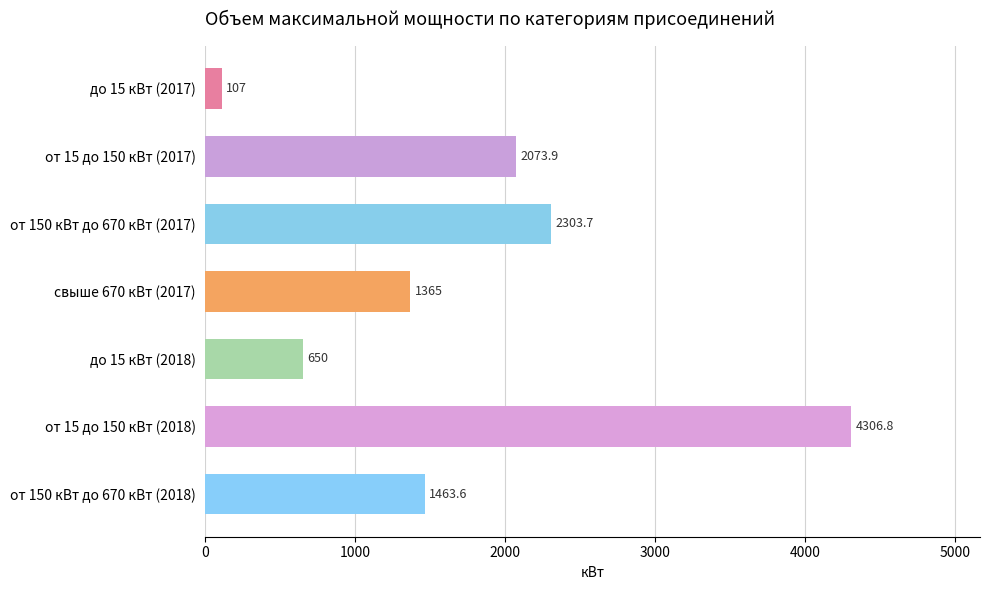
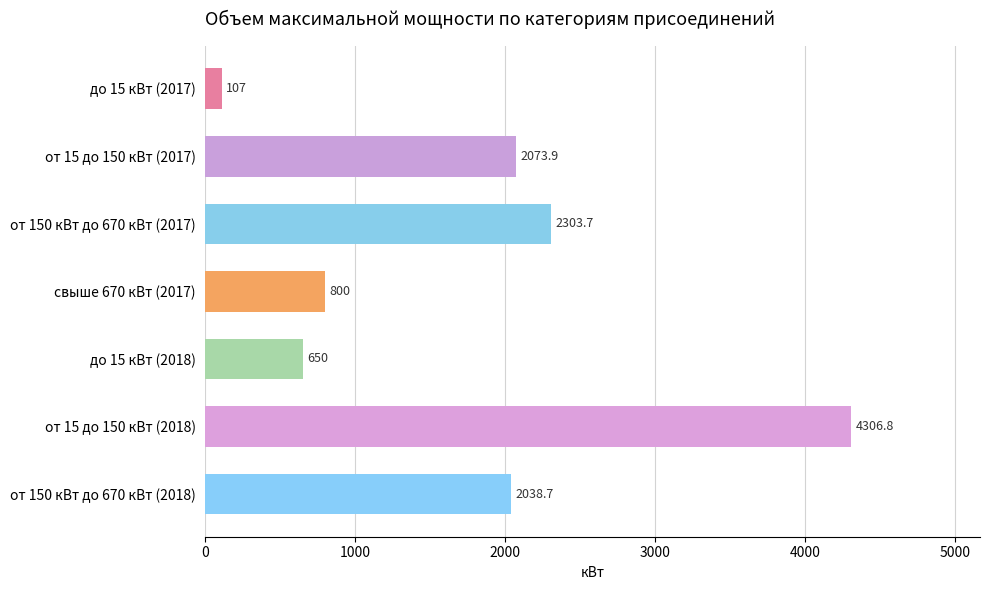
свыше 670 кВт (2017): 1365 -> 800
от 150 кВт до 670 кВт (2018): 1463.6 -> 2038.7
